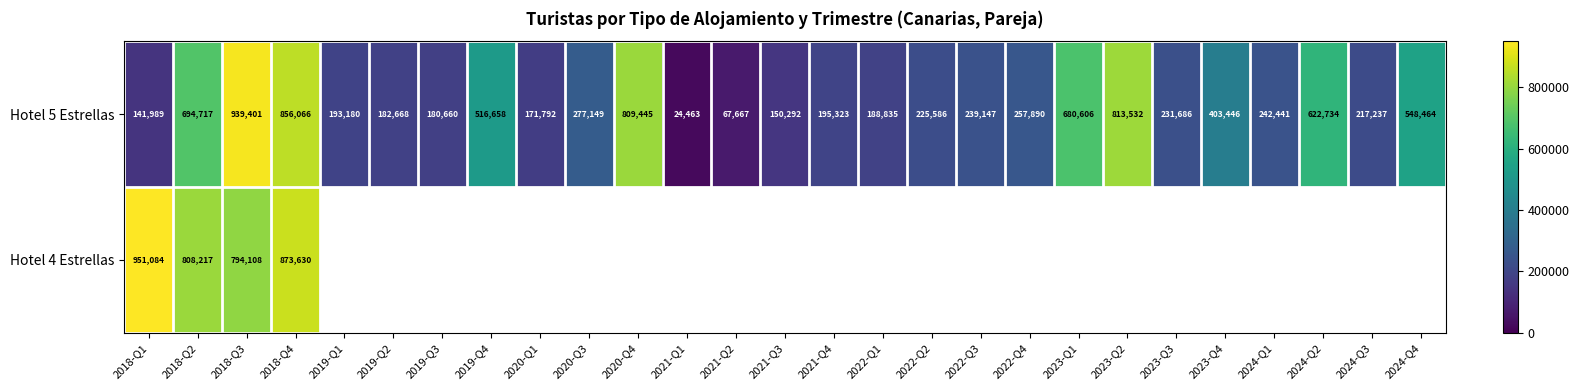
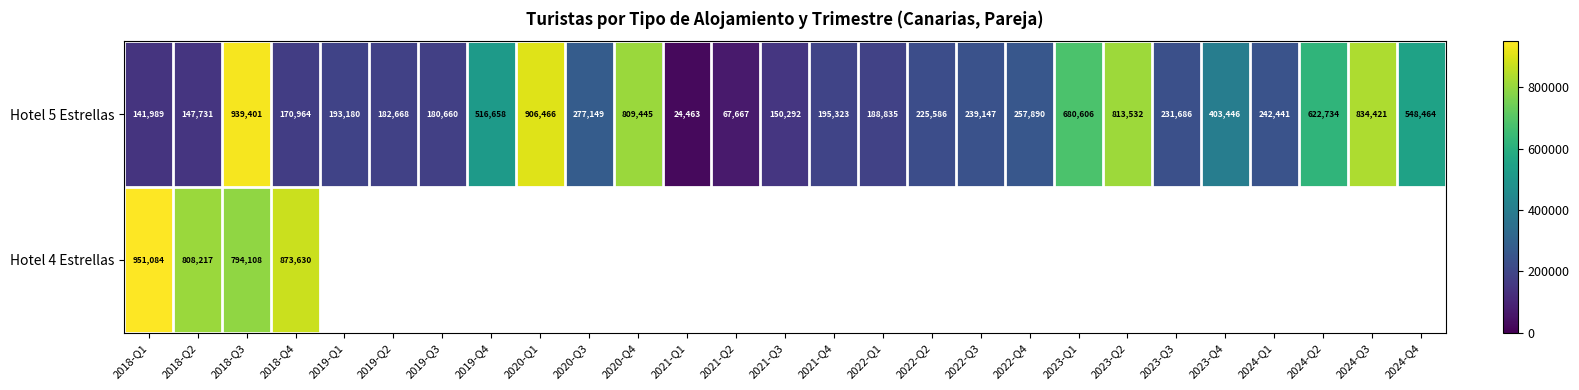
Hotel 5 Estrellas, 2018-Q2: 694,717 -> 147,731
Hotel 5 Estrellas, 2018-Q4: 856,066 -> 170,964
Hotel 5 Estrellas, 2020-Q1: 171,792 -> 906,466
Hotel 5 Estrellas, 2024-Q3: 217,237 -> 834,421
